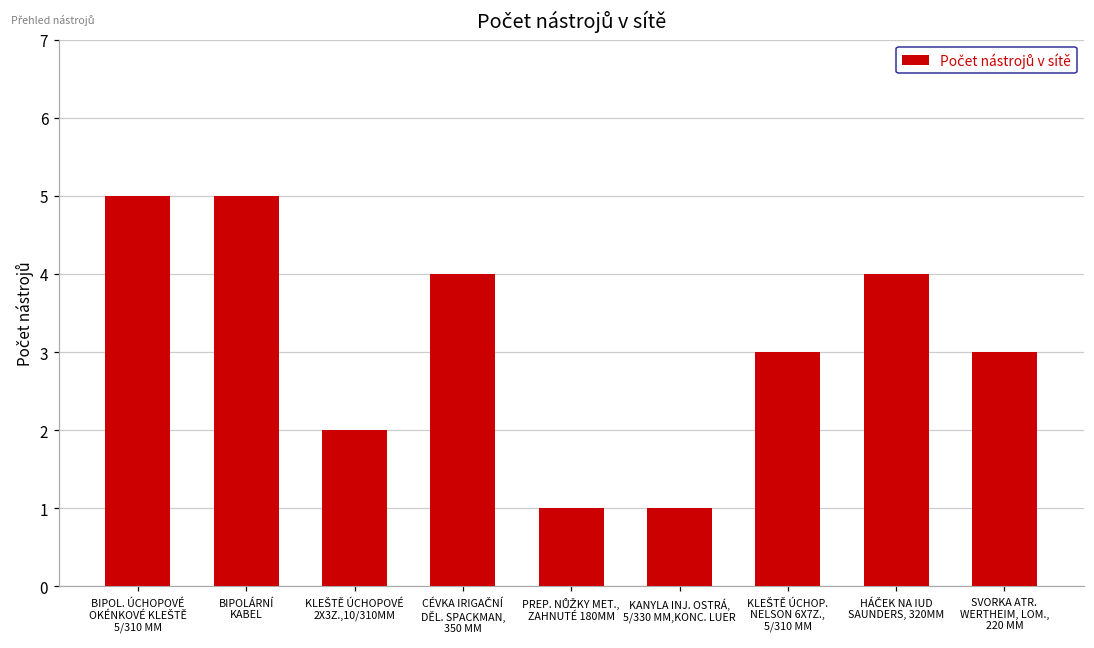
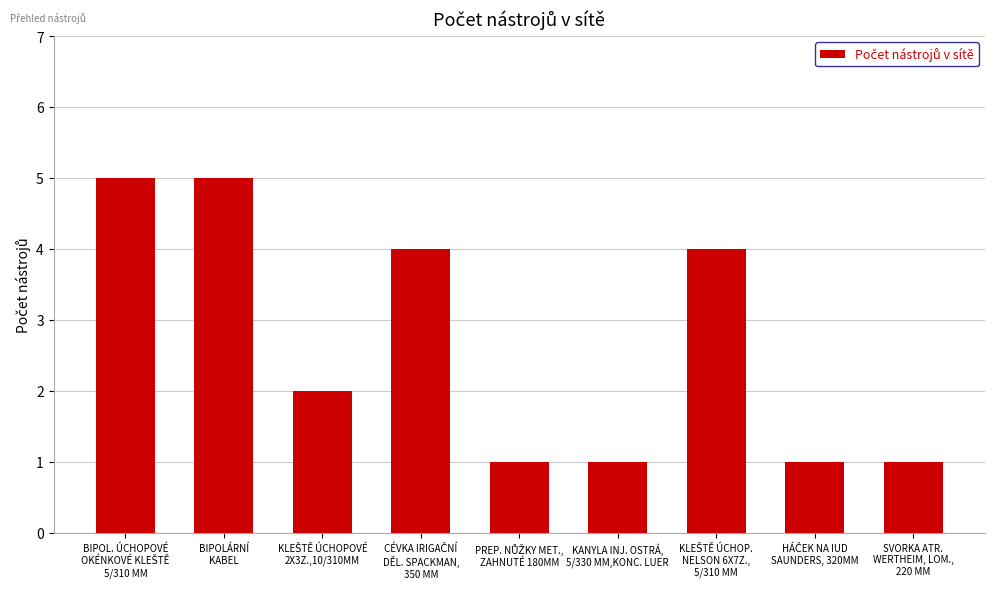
KLEŠTĚ ÚCHOP. NELSON 6X7Z., 5/310 MM: 3 -> 4
HÁČEK NA IUD SAUNDERS, 320MM: 4 -> 1
SVORKA ATR. WERTHEIM, LOM., 220 MM: 3 -> 1
